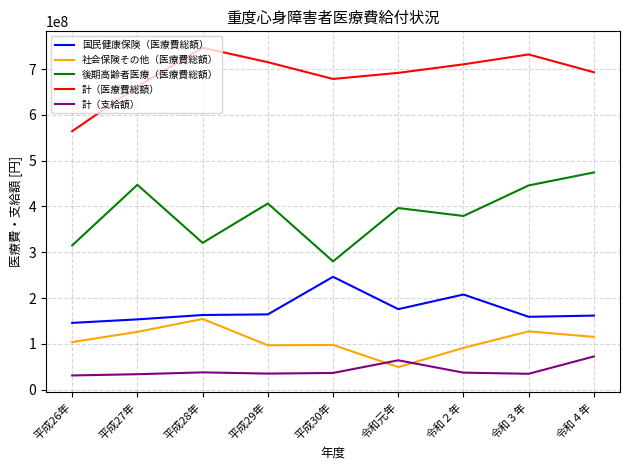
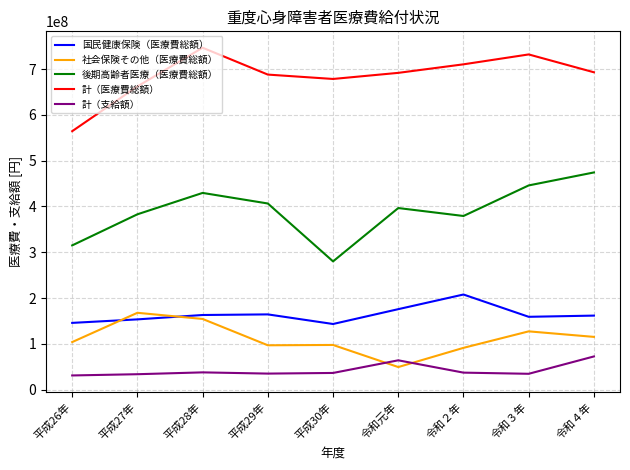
社会保険その他（医療費総額）, 平成27年: 130000000 -> 170000000
後期高齢者医療（医療費総額）, 平成27年: 450000000 -> 380000000
後期高齢者医療（医療費総額）, 平成28年: 320000000 -> 430000000
計（医療費総額）, 平成29年: 720000000 -> 690000000
国民健康保険（医療費総額）, 平成30年: 250000000 -> 140000000
